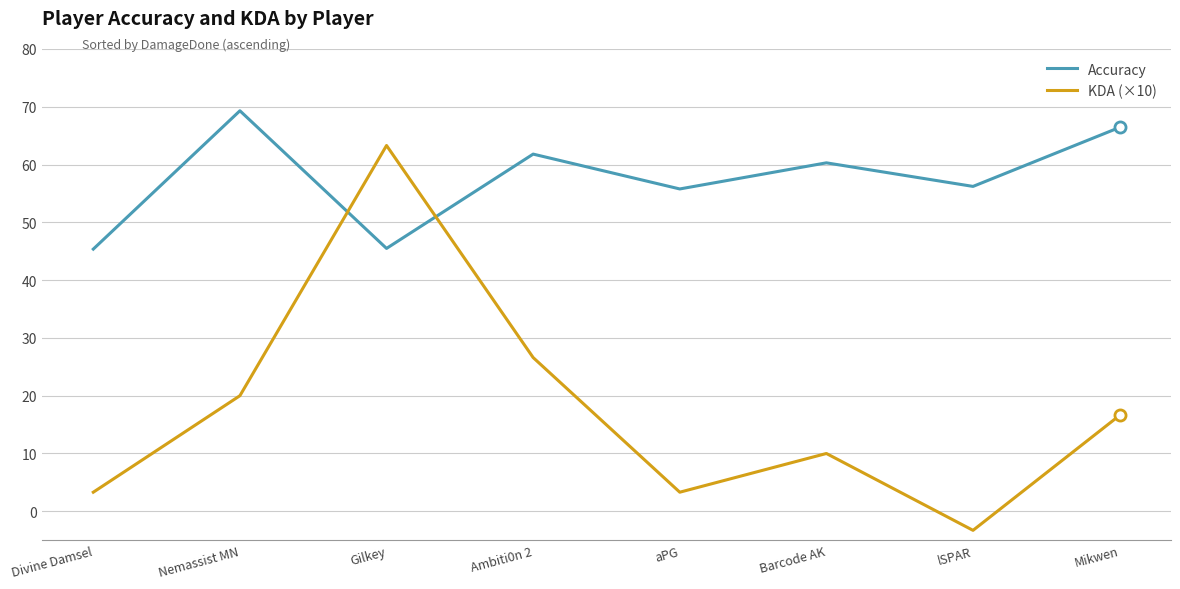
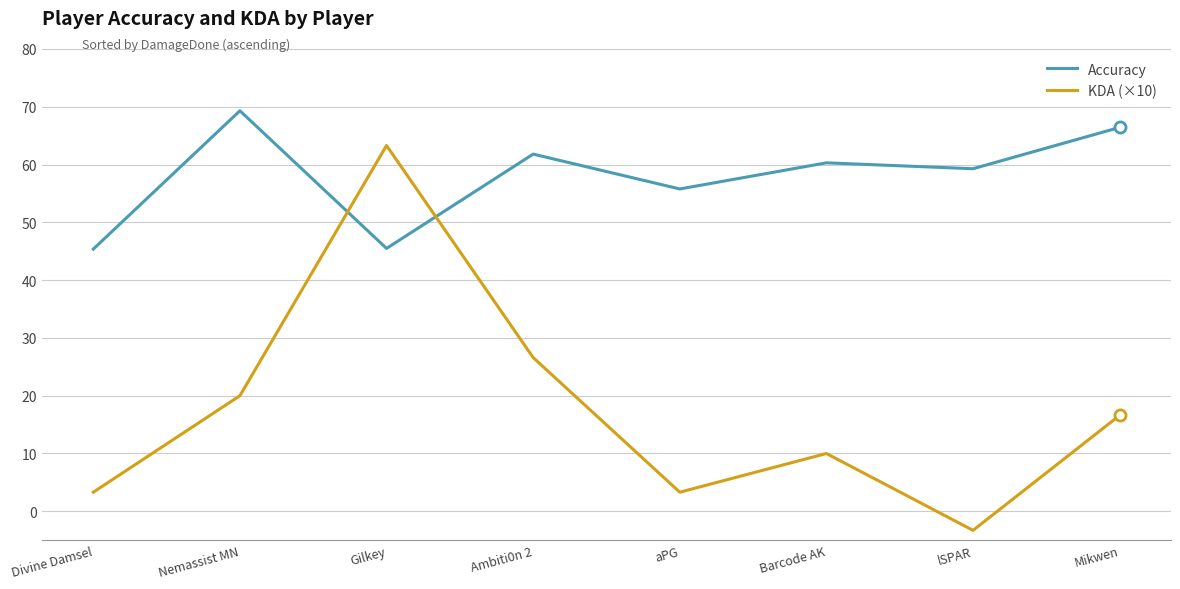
Accuracy, lSPAR: 56 -> 59
